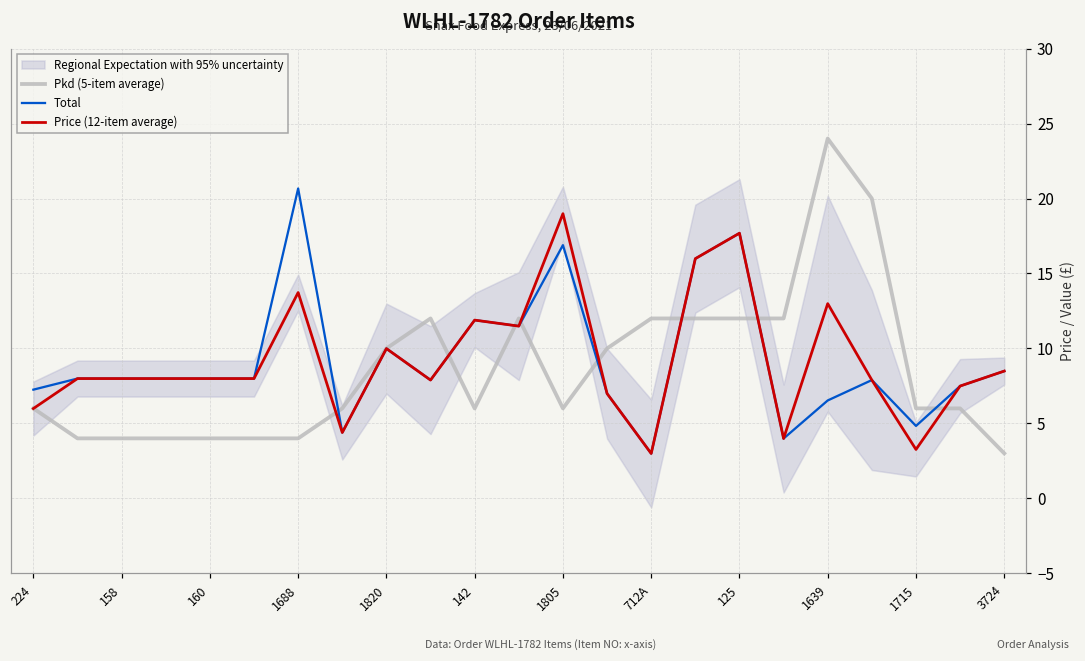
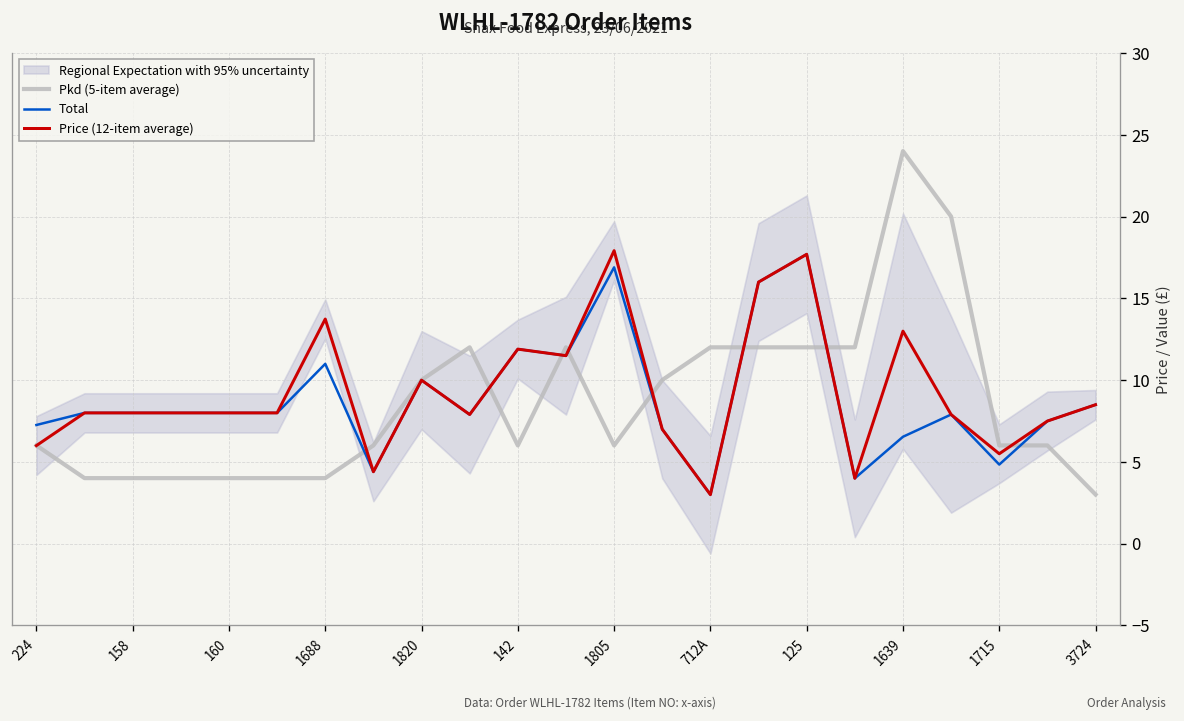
Total, 1688: 20.7 -> 11.0
Price (12-item average), 1805: 19.0 -> 17.9
Price (12-item average), 1715: 3.3 -> 5.5
